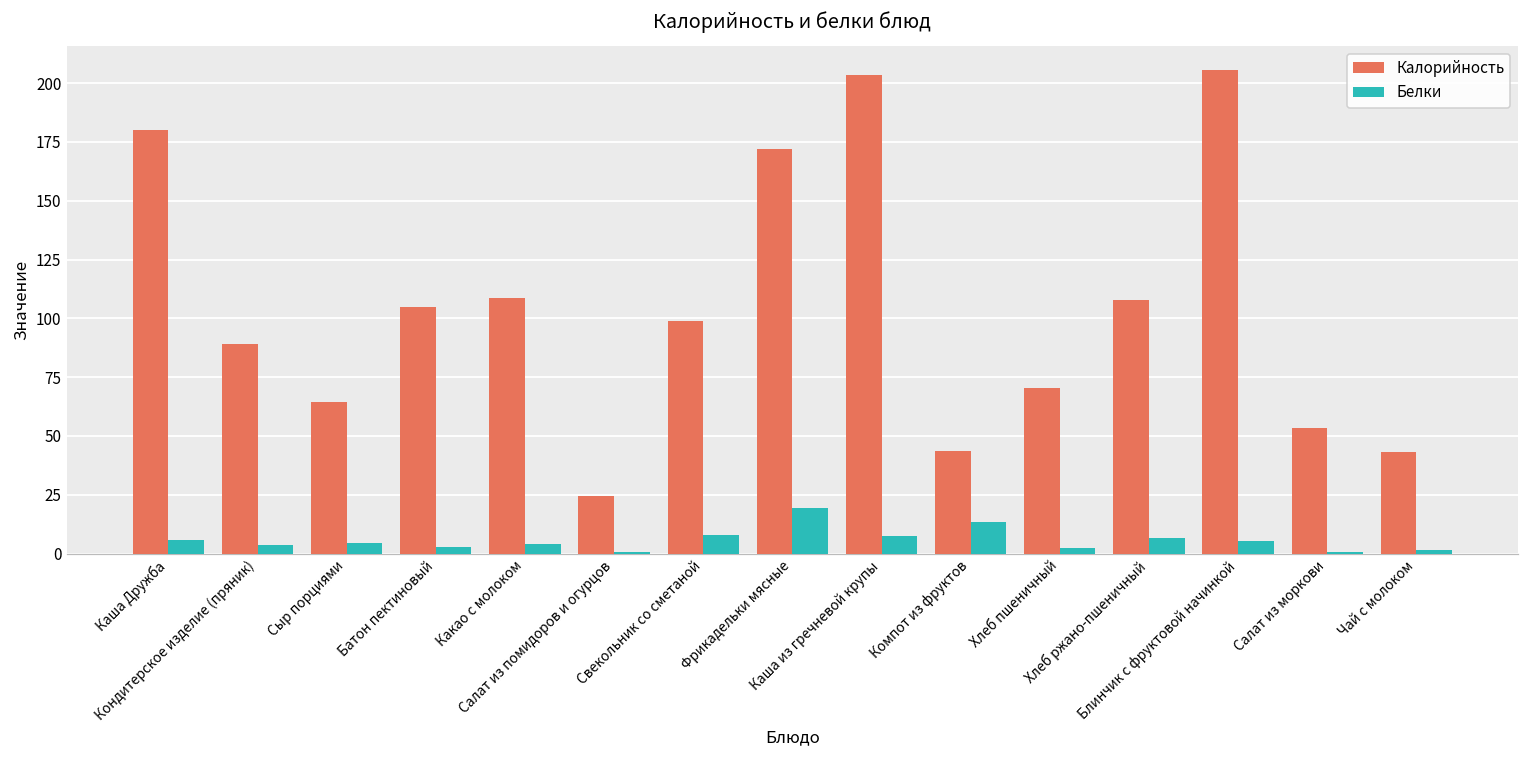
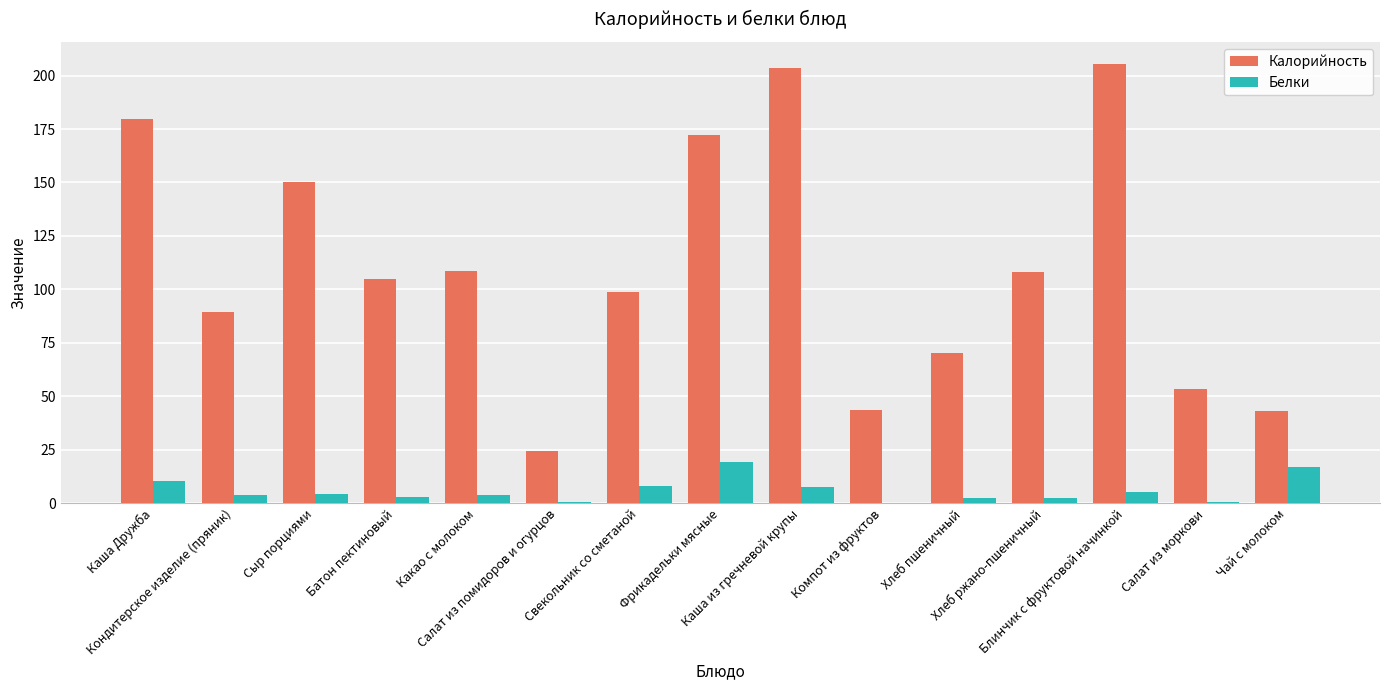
Белки, Каша Дружба: 6 -> 11
Калорийность, Сыр порциями: 64 -> 150
Белки, Компот из фруктов: 14 -> 0
Белки, Хлеб ржано-пшеничный: 7 -> 2
Белки, Чай с молоком: 2 -> 17
